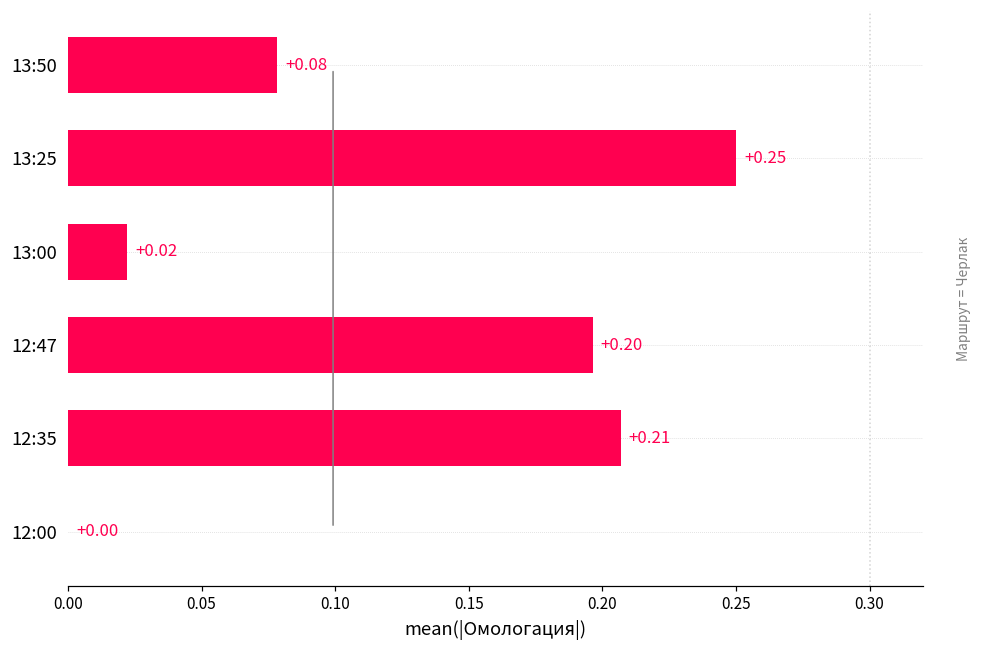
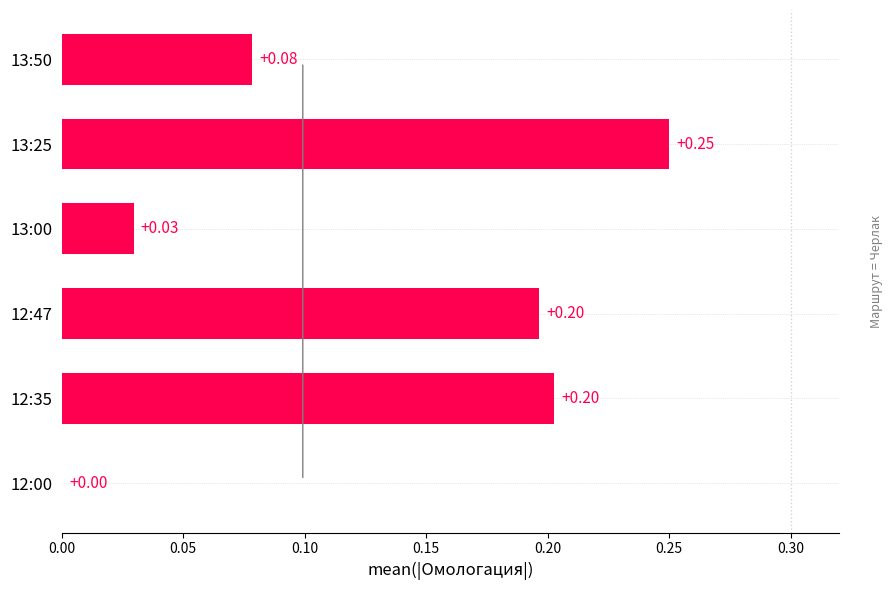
13:00: +0.02 -> +0.03
12:35: +0.21 -> +0.20
